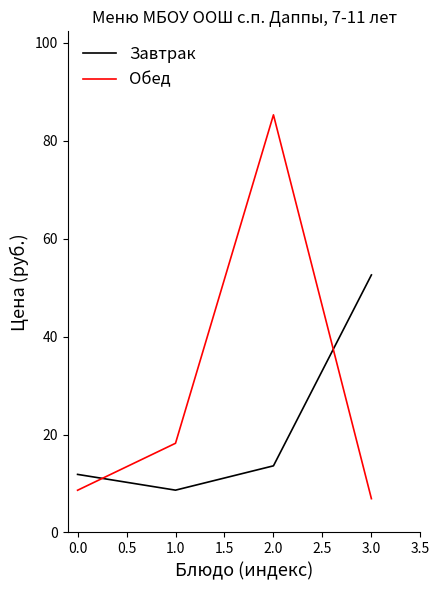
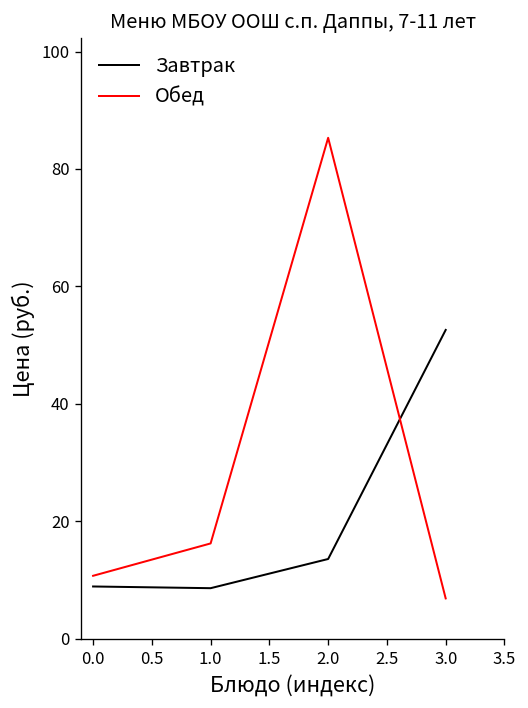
Завтрак, 0.0: 12 -> 9
Обед, 0.0: 9 -> 11
Обед, 1.0: 18 -> 16
